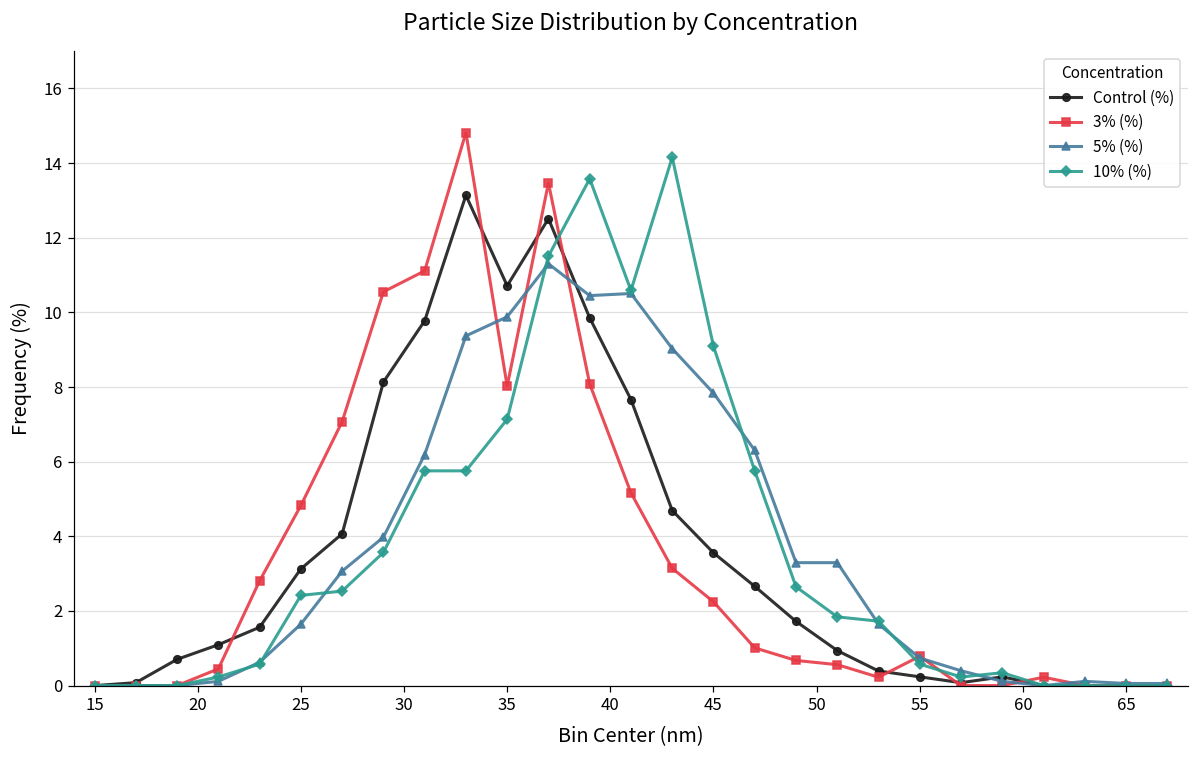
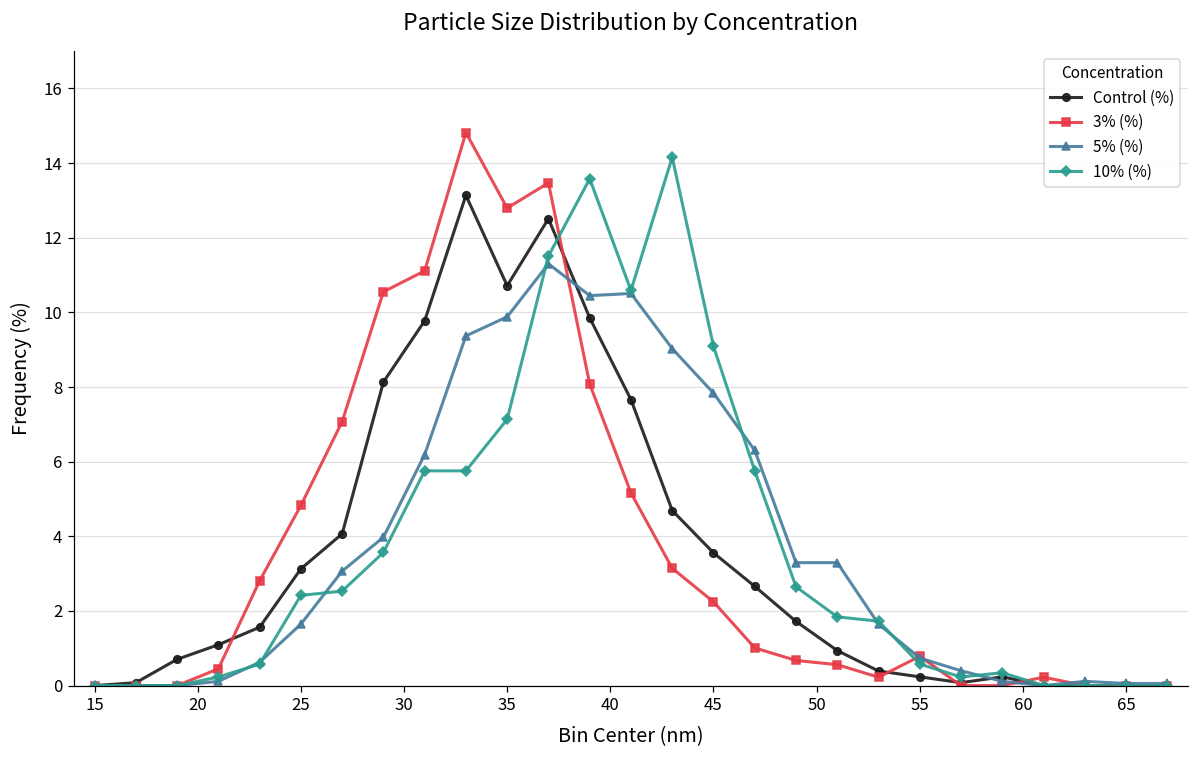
3% (%), 35: 8.0 -> 12.8
